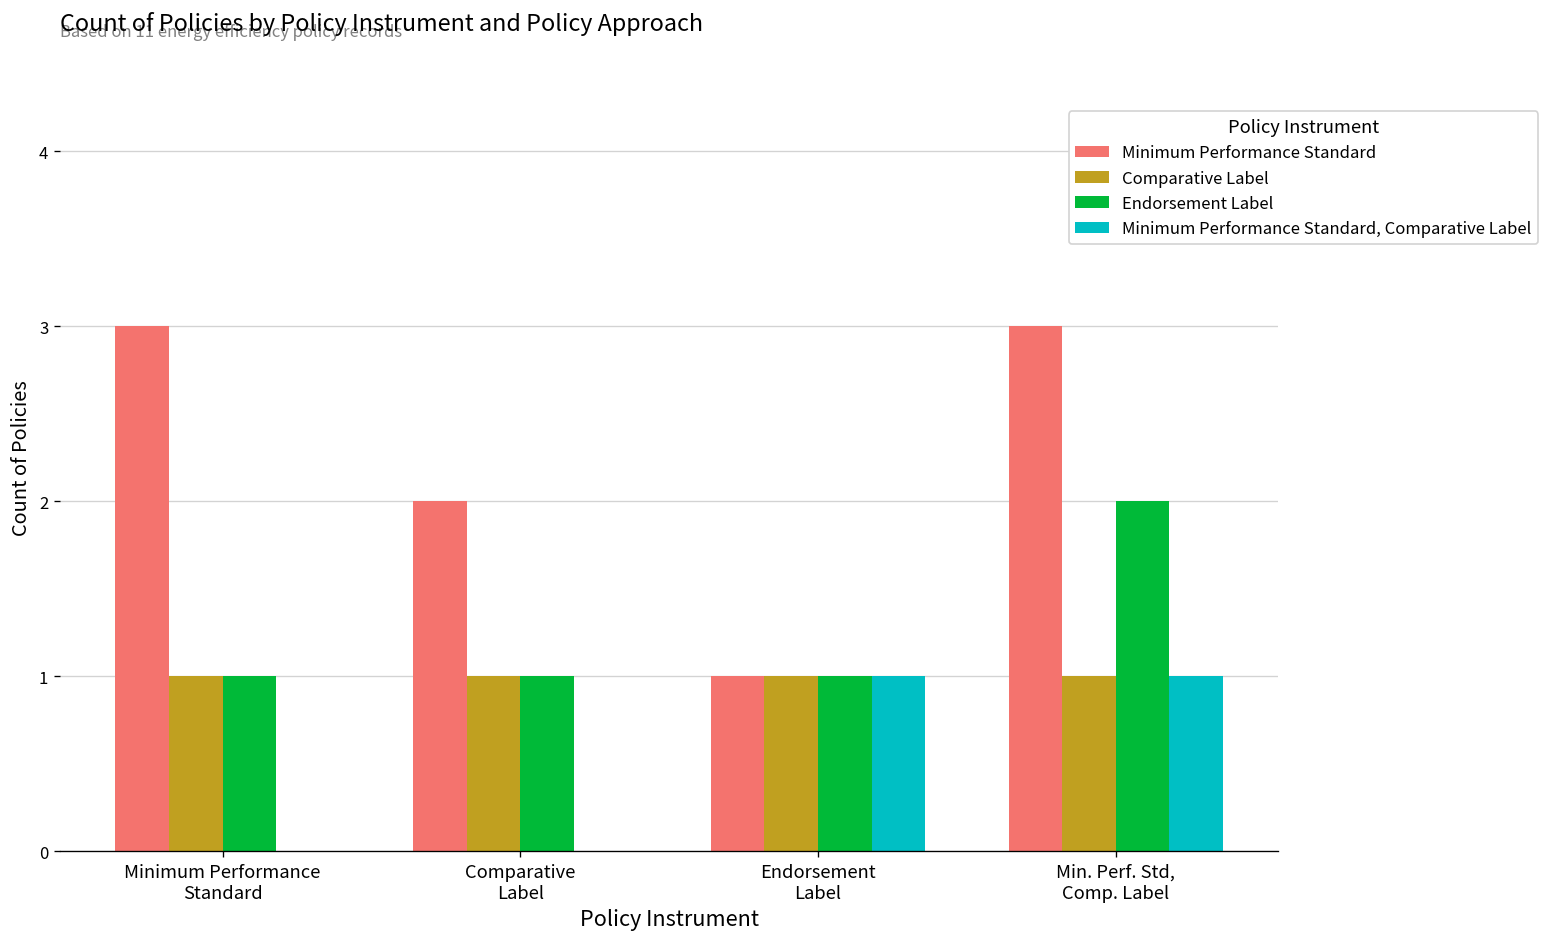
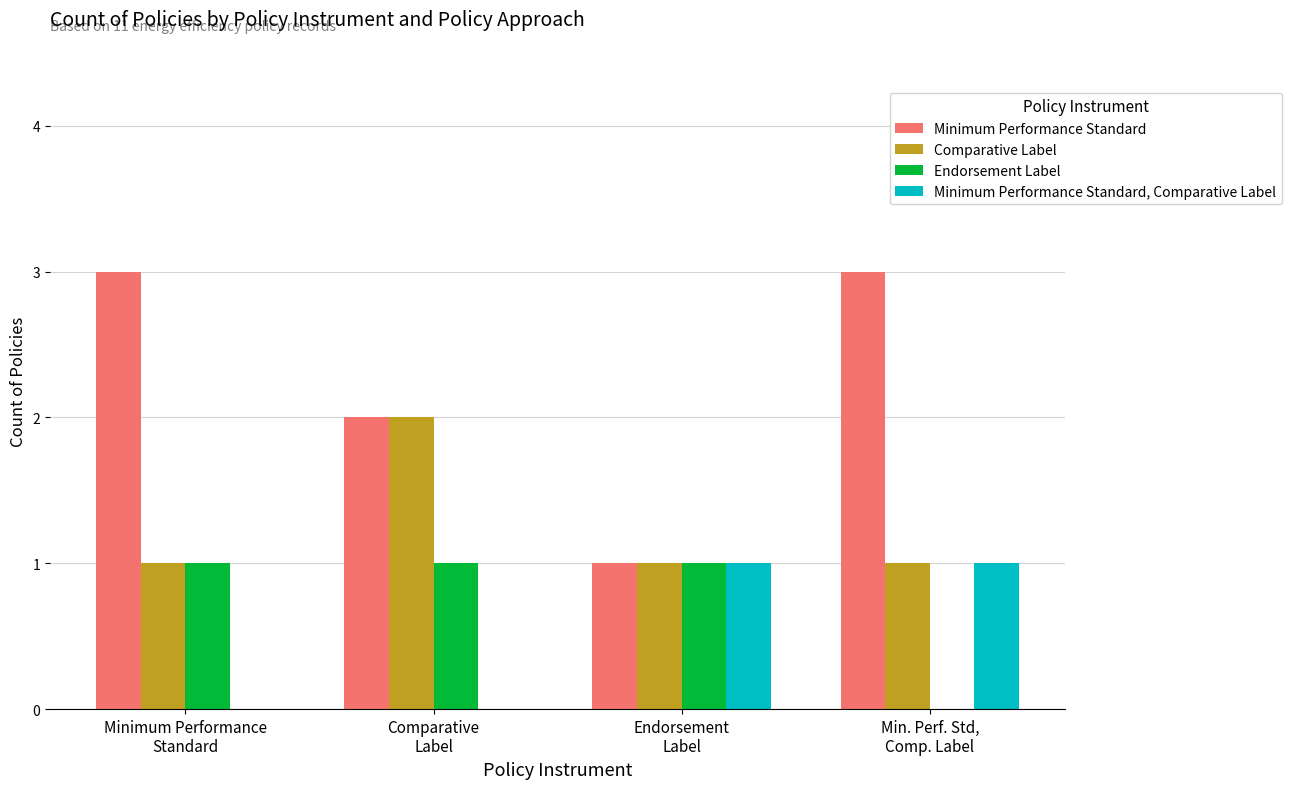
Comparative Label, Comparative Label: 1 -> 2
Endorsement Label, Min. Perf. Std, Comp. Label: 2 -> 0
